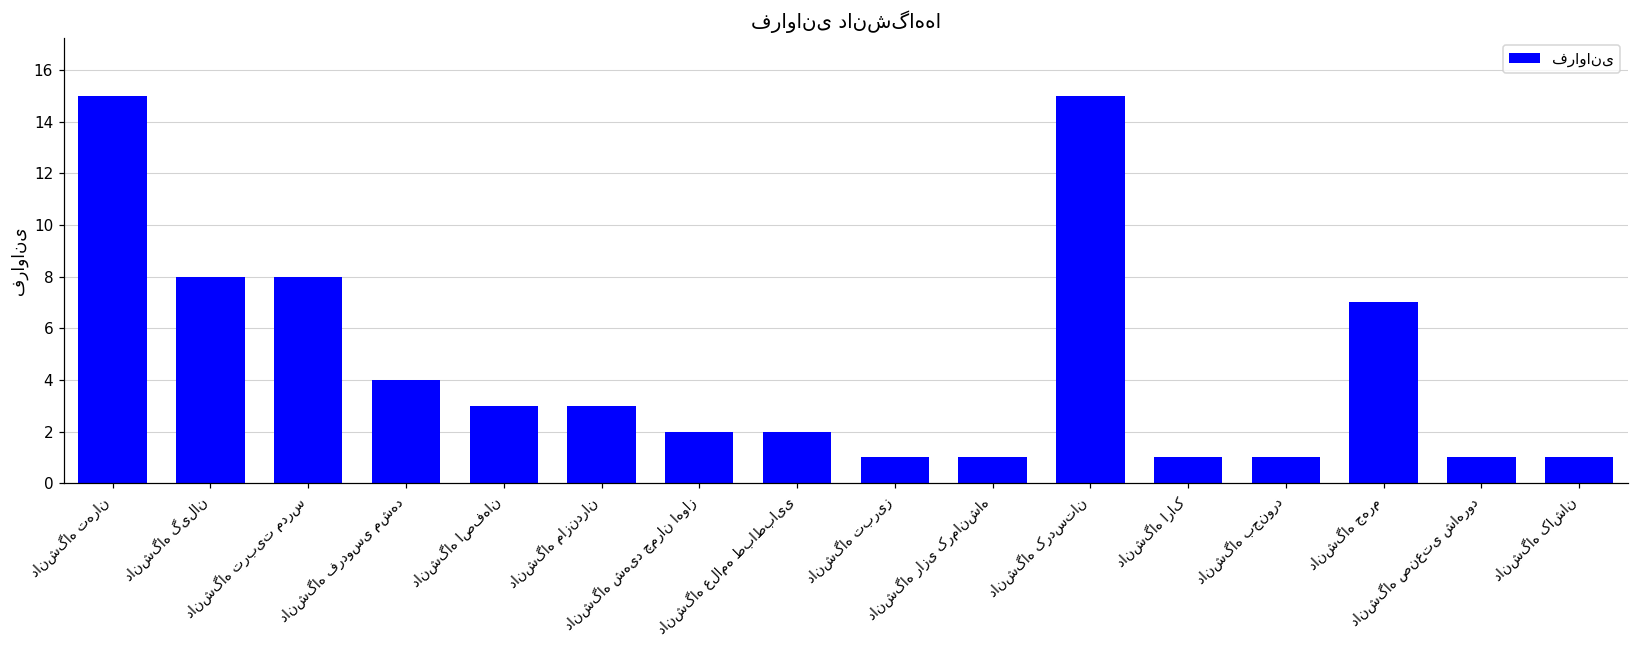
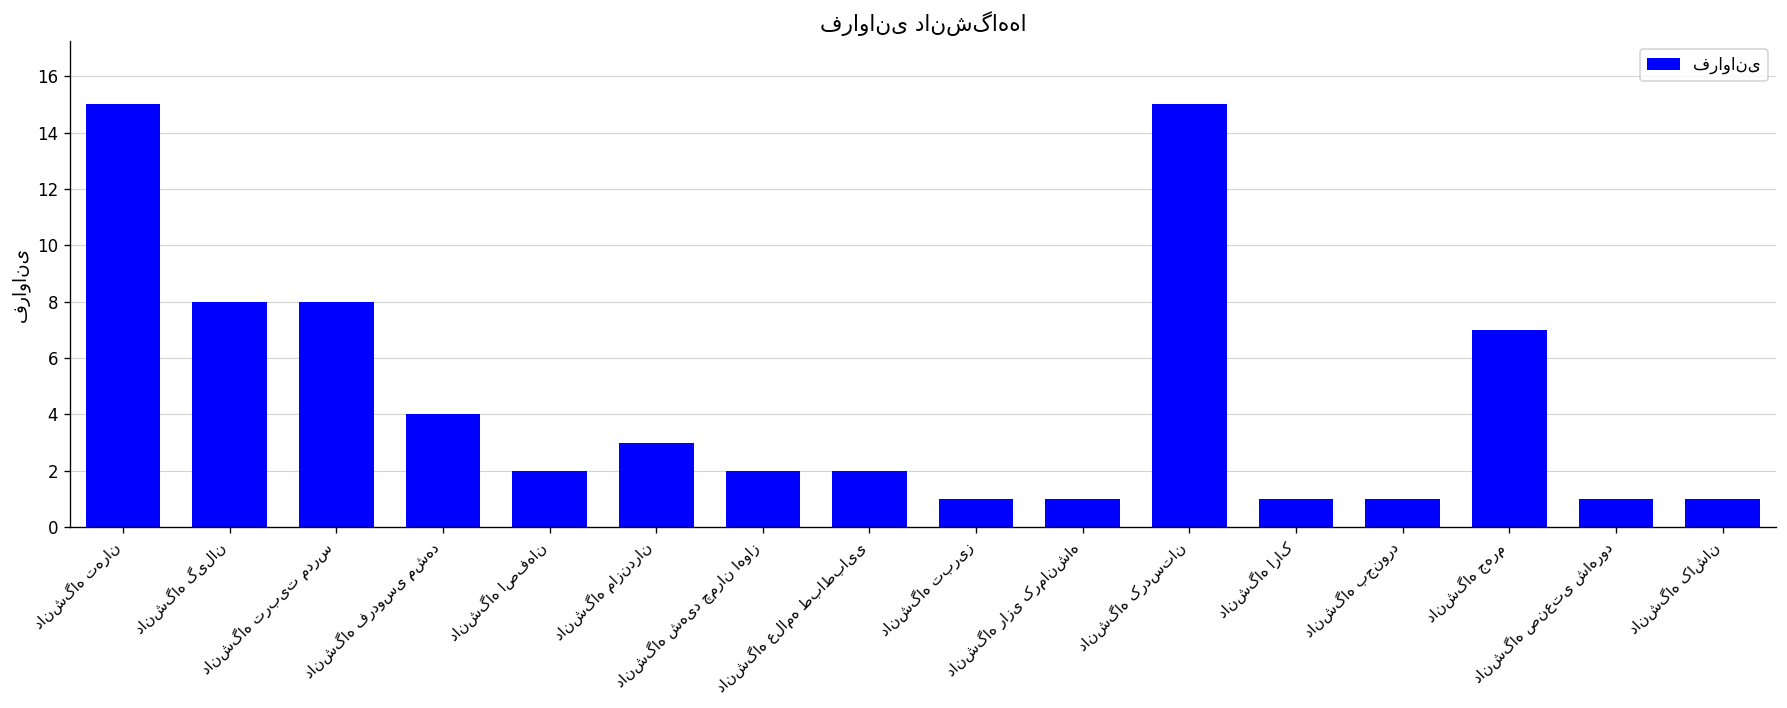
دانشگاه اصفهان: 3 -> 2
